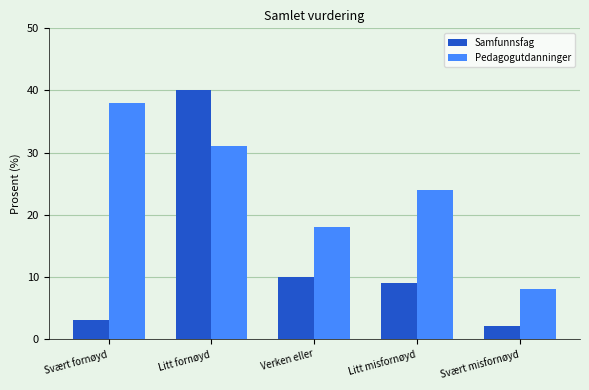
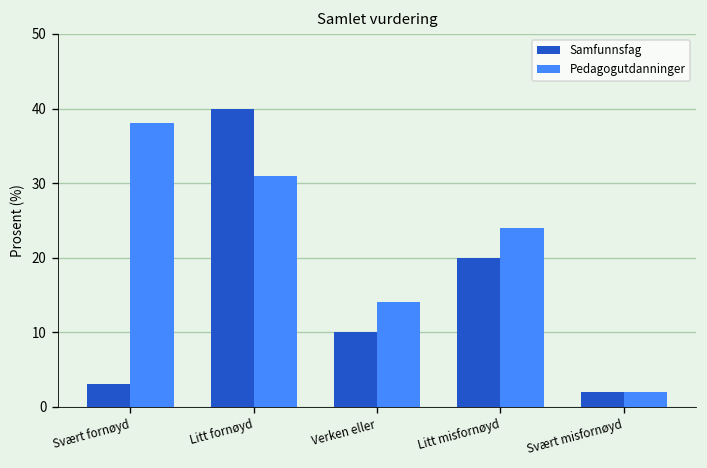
Pedagogutdanninger, Verken eller: 18 -> 14
Samfunnsfag, Litt misfornøyd: 9 -> 20
Pedagogutdanninger, Svært misfornøyd: 8 -> 2
